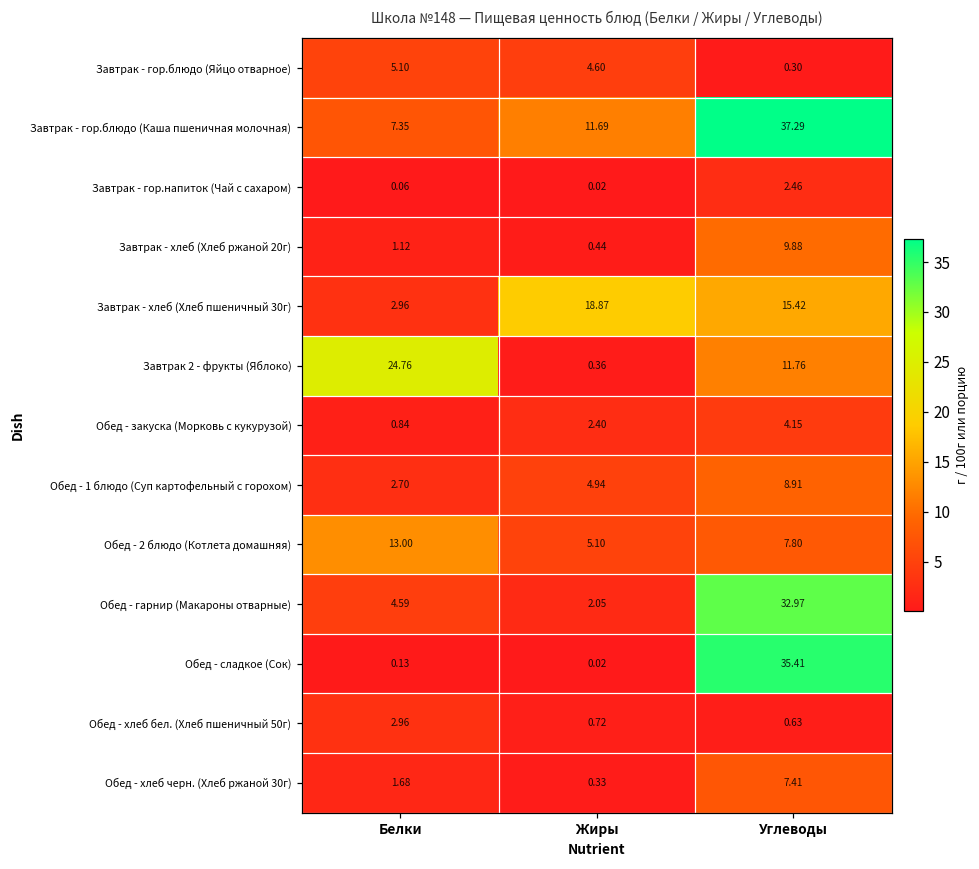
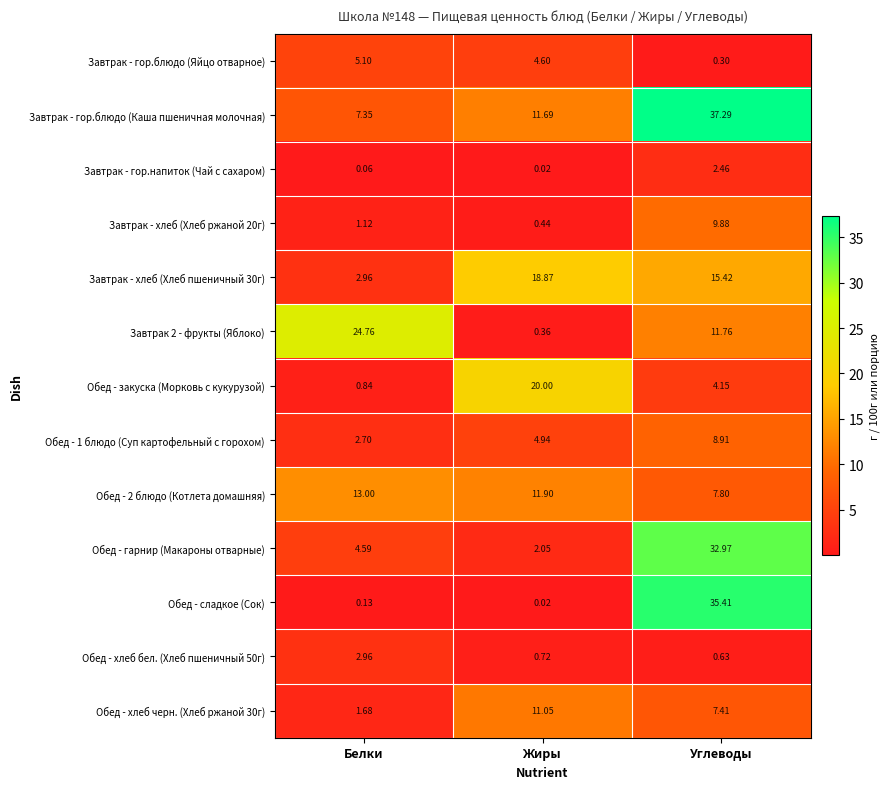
Обед - закуска (Морковь с кукурузой), Жиры: 2.40 -> 20.00
Обед - 2 блюдо (Котлета домашняя), Жиры: 5.10 -> 11.90
Обед - хлеб черн. (Хлеб ржаной 30г), Жиры: 0.33 -> 11.05
